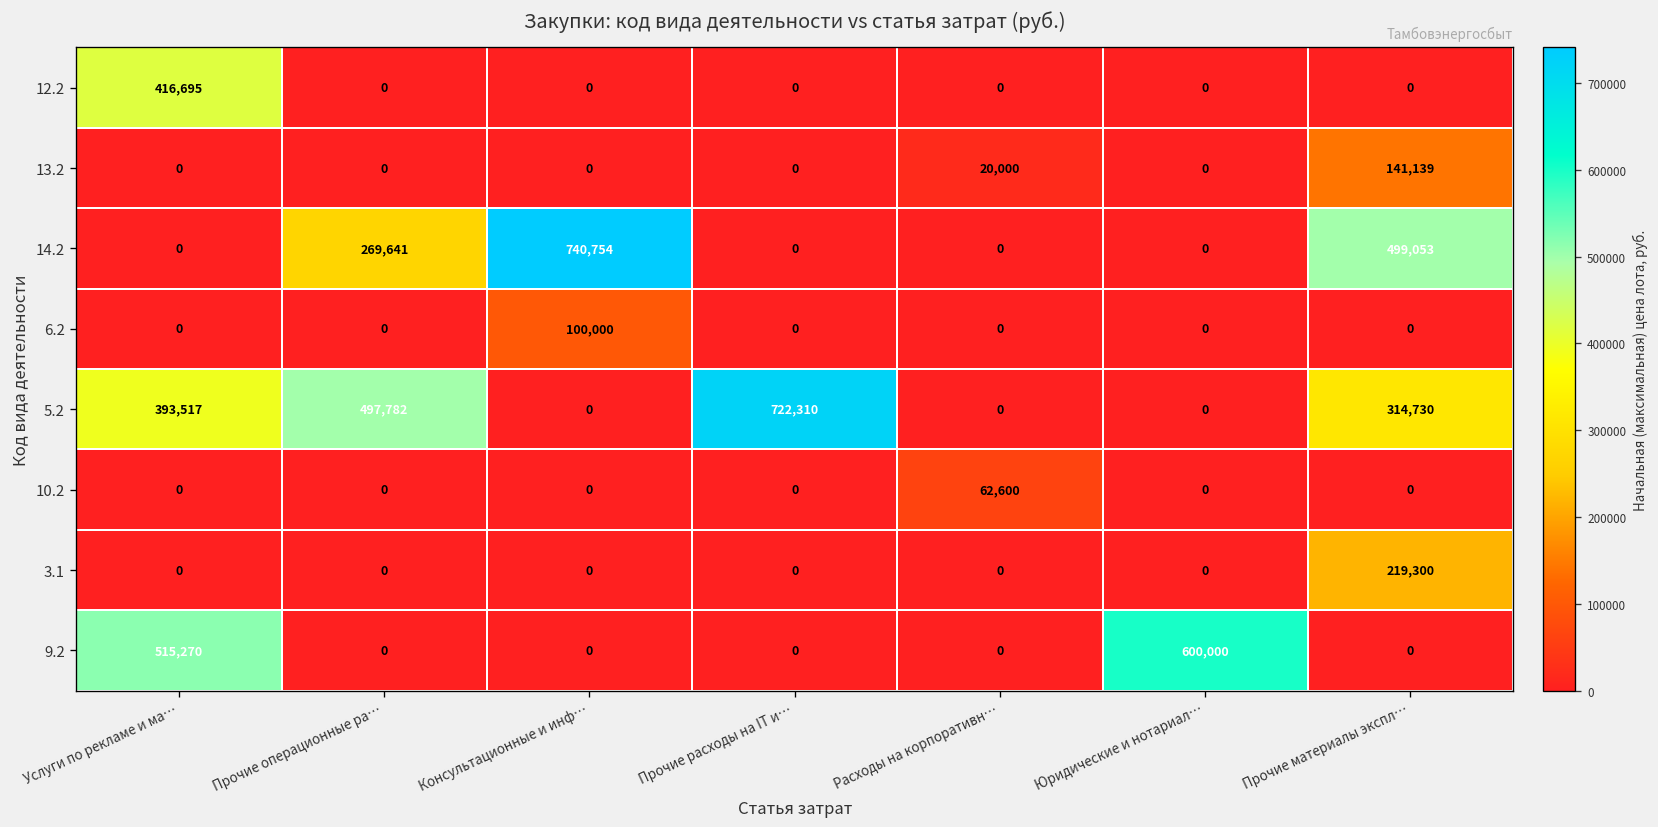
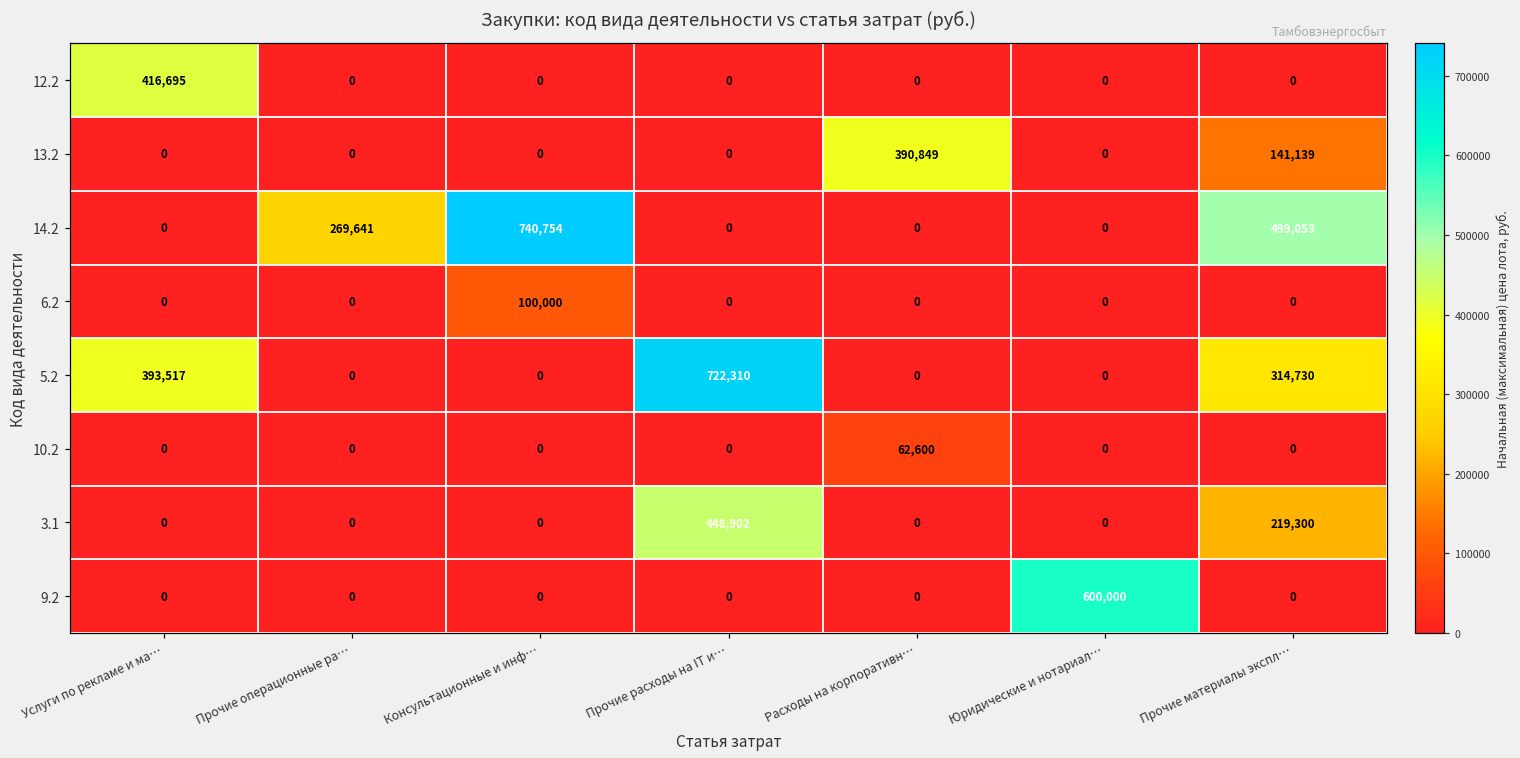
13.2, Расходы на корпоративн…: 20,000 -> 390,849
5.2, Прочие операционные ра…: 497,782 -> 0
3.1, Прочие расходы на IT и…: 0 -> 448,902
9.2, Услуги по рекламе и ма…: 515,270 -> 0
